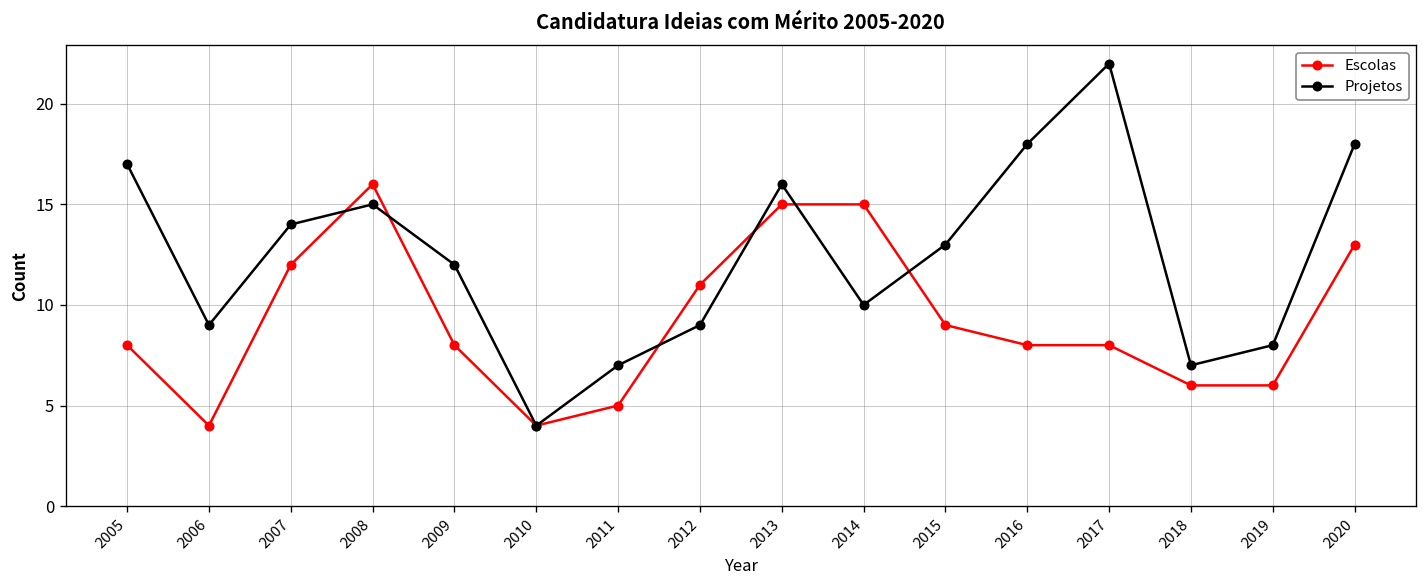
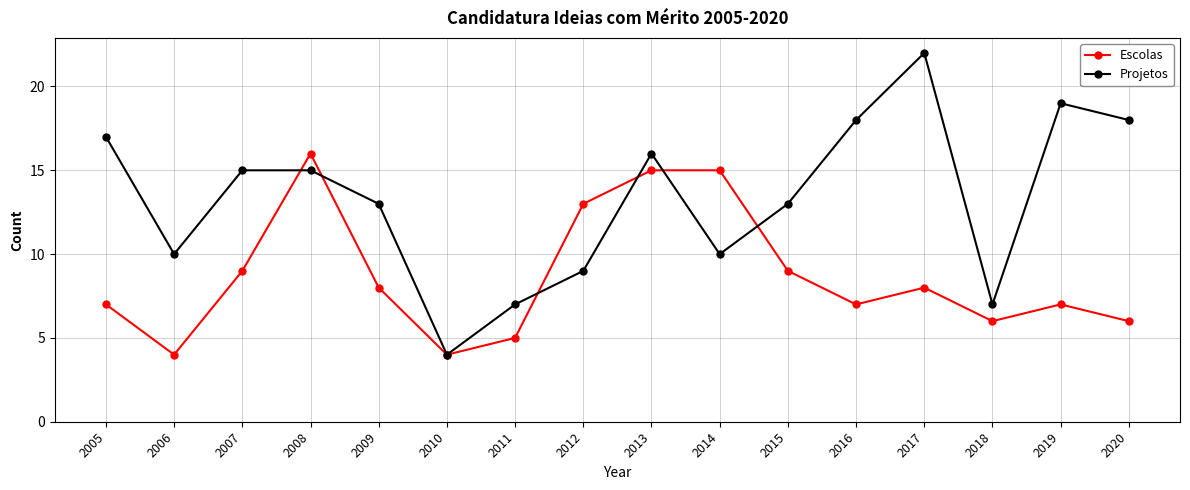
Escolas, 2005: 8 -> 7
Projetos, 2006: 9 -> 10
Escolas, 2007: 12 -> 9
Projetos, 2007: 14 -> 15
Projetos, 2009: 12 -> 13
Escolas, 2012: 11 -> 13
Escolas, 2016: 8 -> 7
Escolas, 2019: 6 -> 7
Projetos, 2019: 8 -> 19
Escolas, 2020: 13 -> 6
